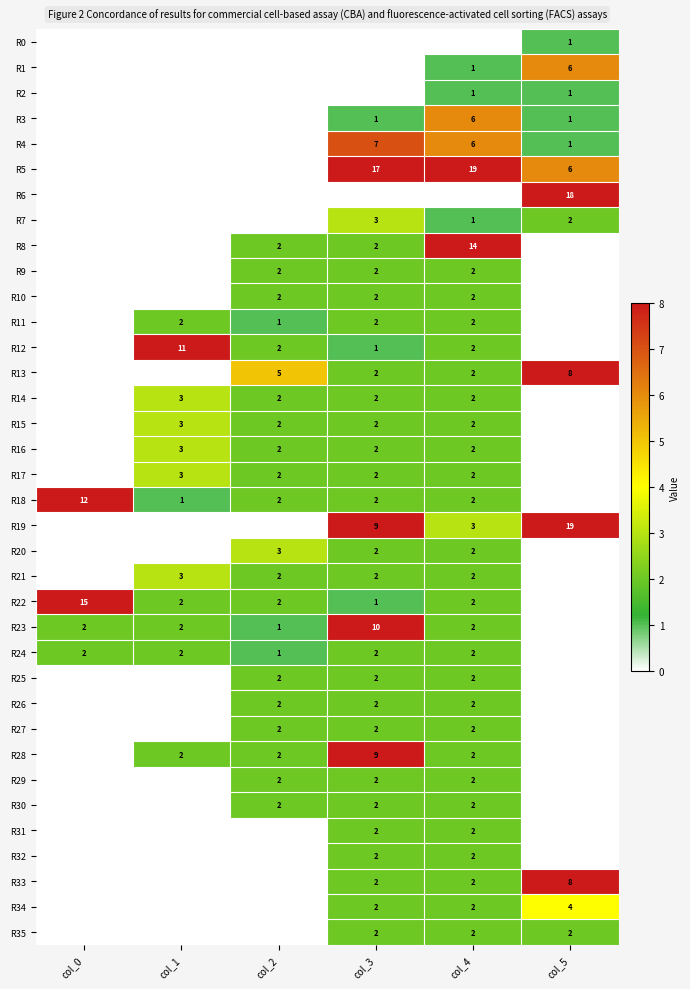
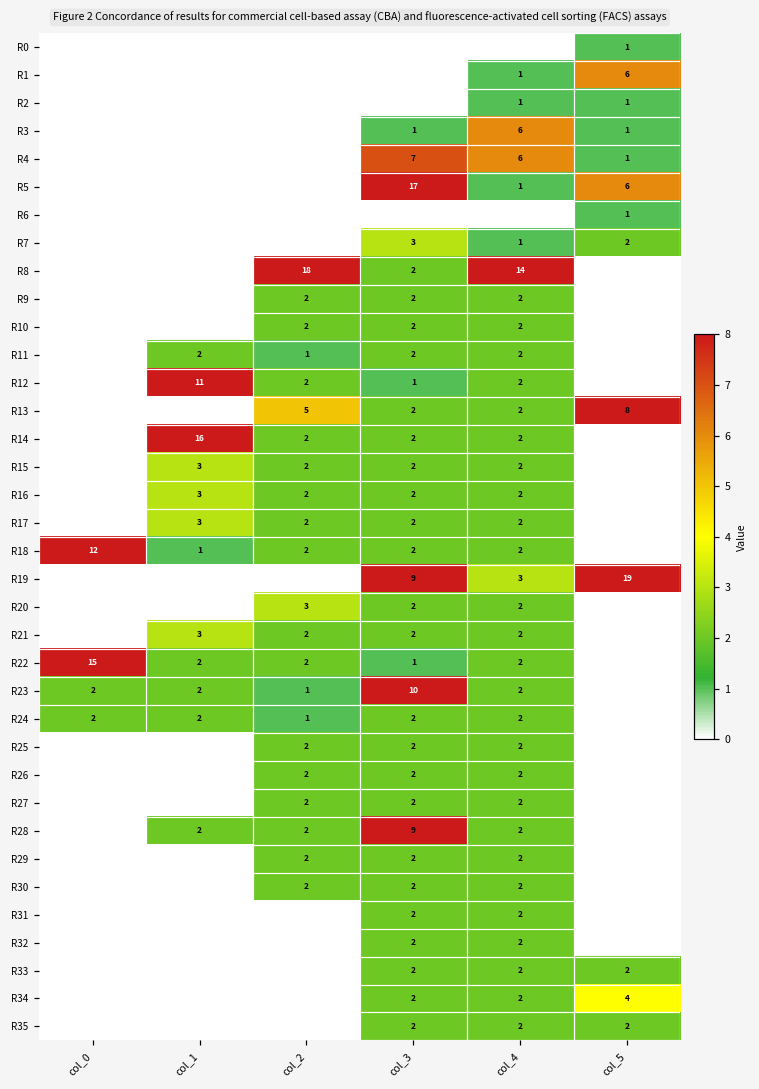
R5, col_4: 19 -> 1
R6, col_5: 18 -> 1
R8, col_2: 2 -> 18
R14, col_1: 3 -> 16
R33, col_5: 8 -> 2
